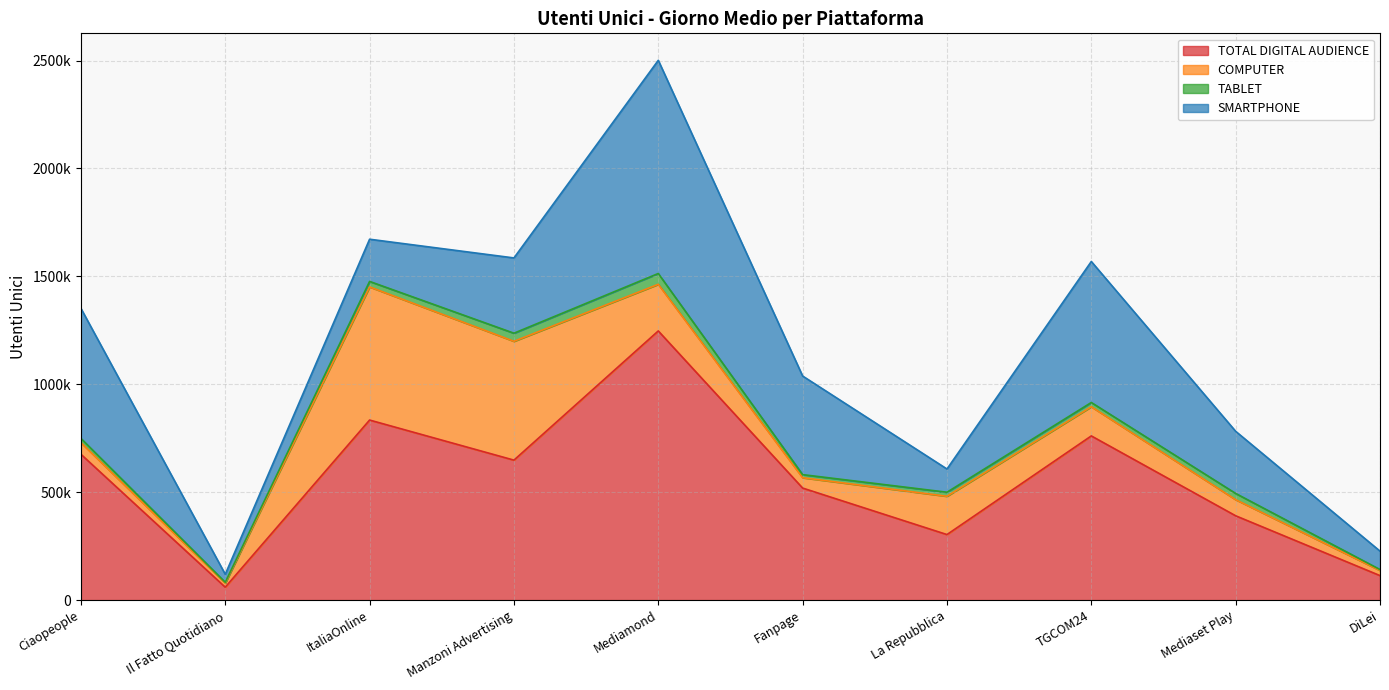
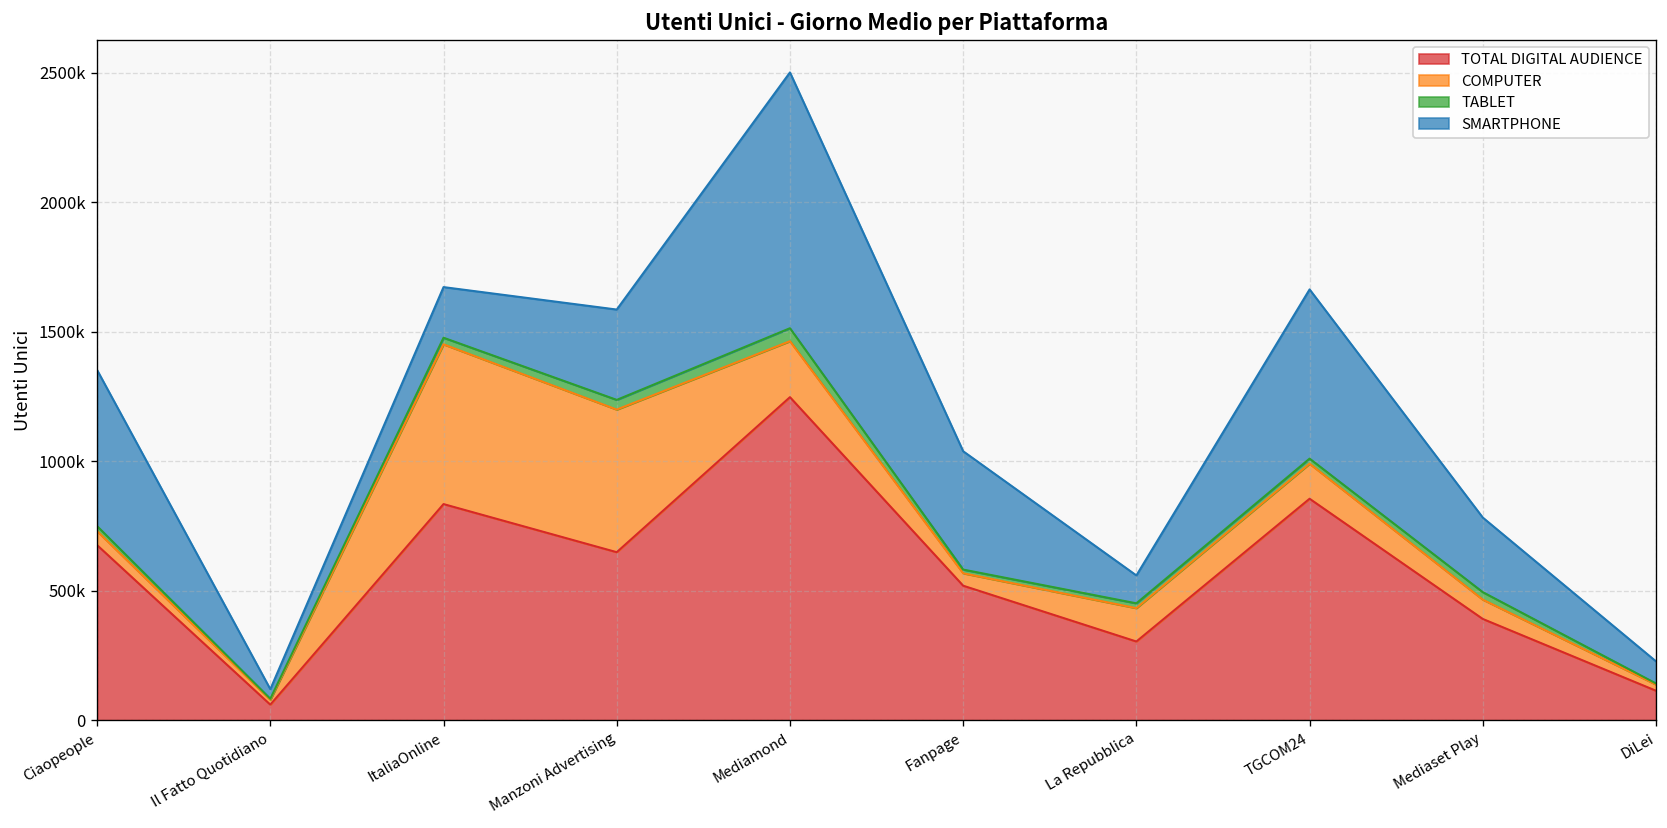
COMPUTER, La Repubblica: 180000 -> 130000
TOTAL DIGITAL AUDIENCE, TGCOM24: 760000 -> 850000
